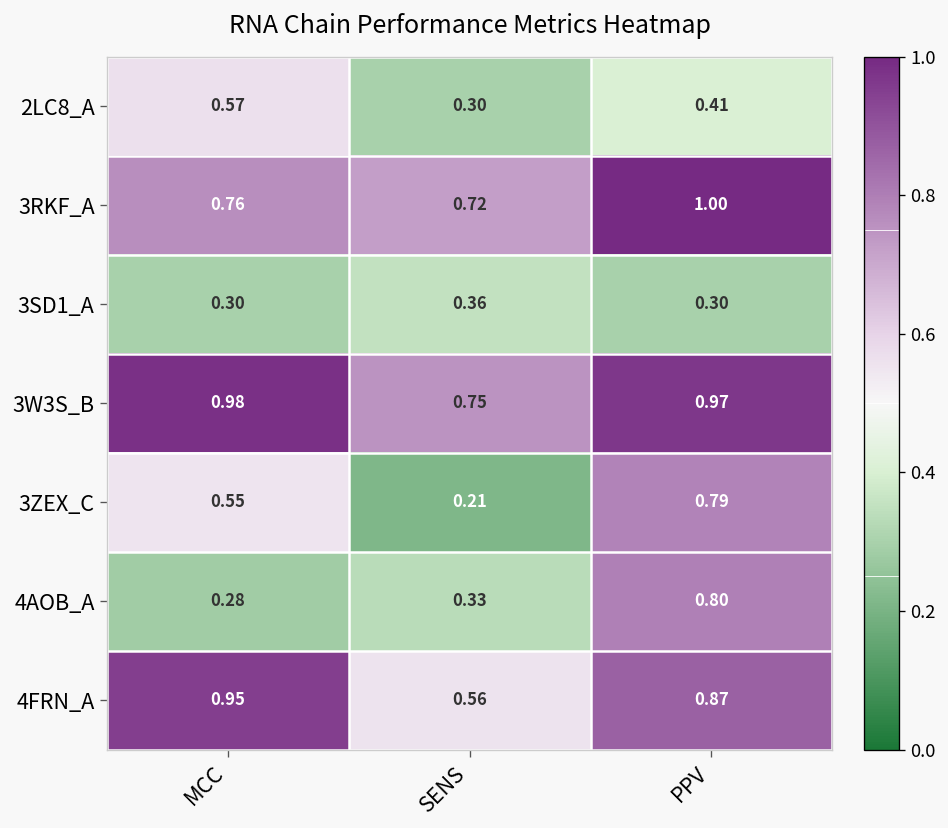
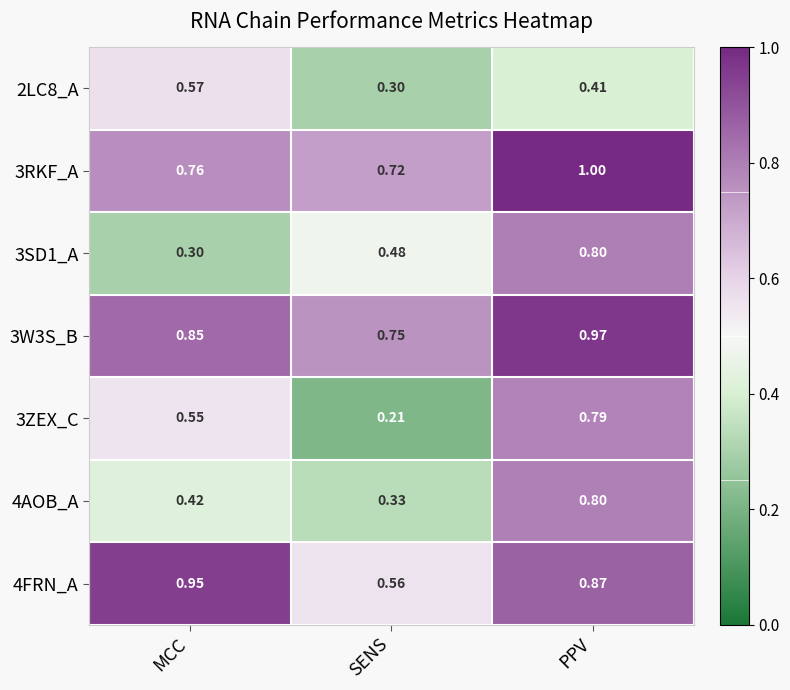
3SD1_A, SENS: 0.36 -> 0.48
3SD1_A, PPV: 0.30 -> 0.80
3W3S_B, MCC: 0.98 -> 0.85
4AOB_A, MCC: 0.28 -> 0.42
